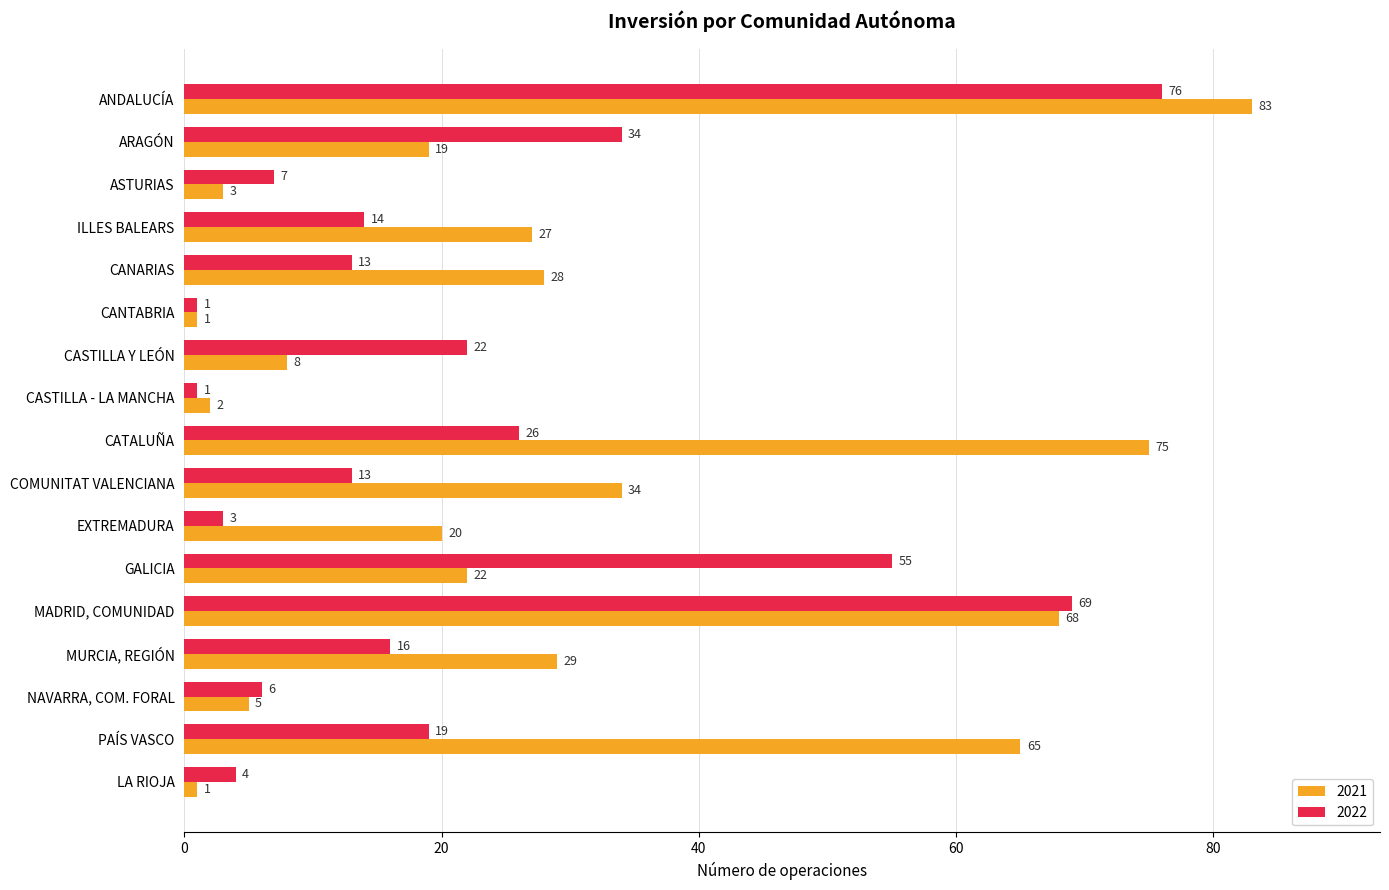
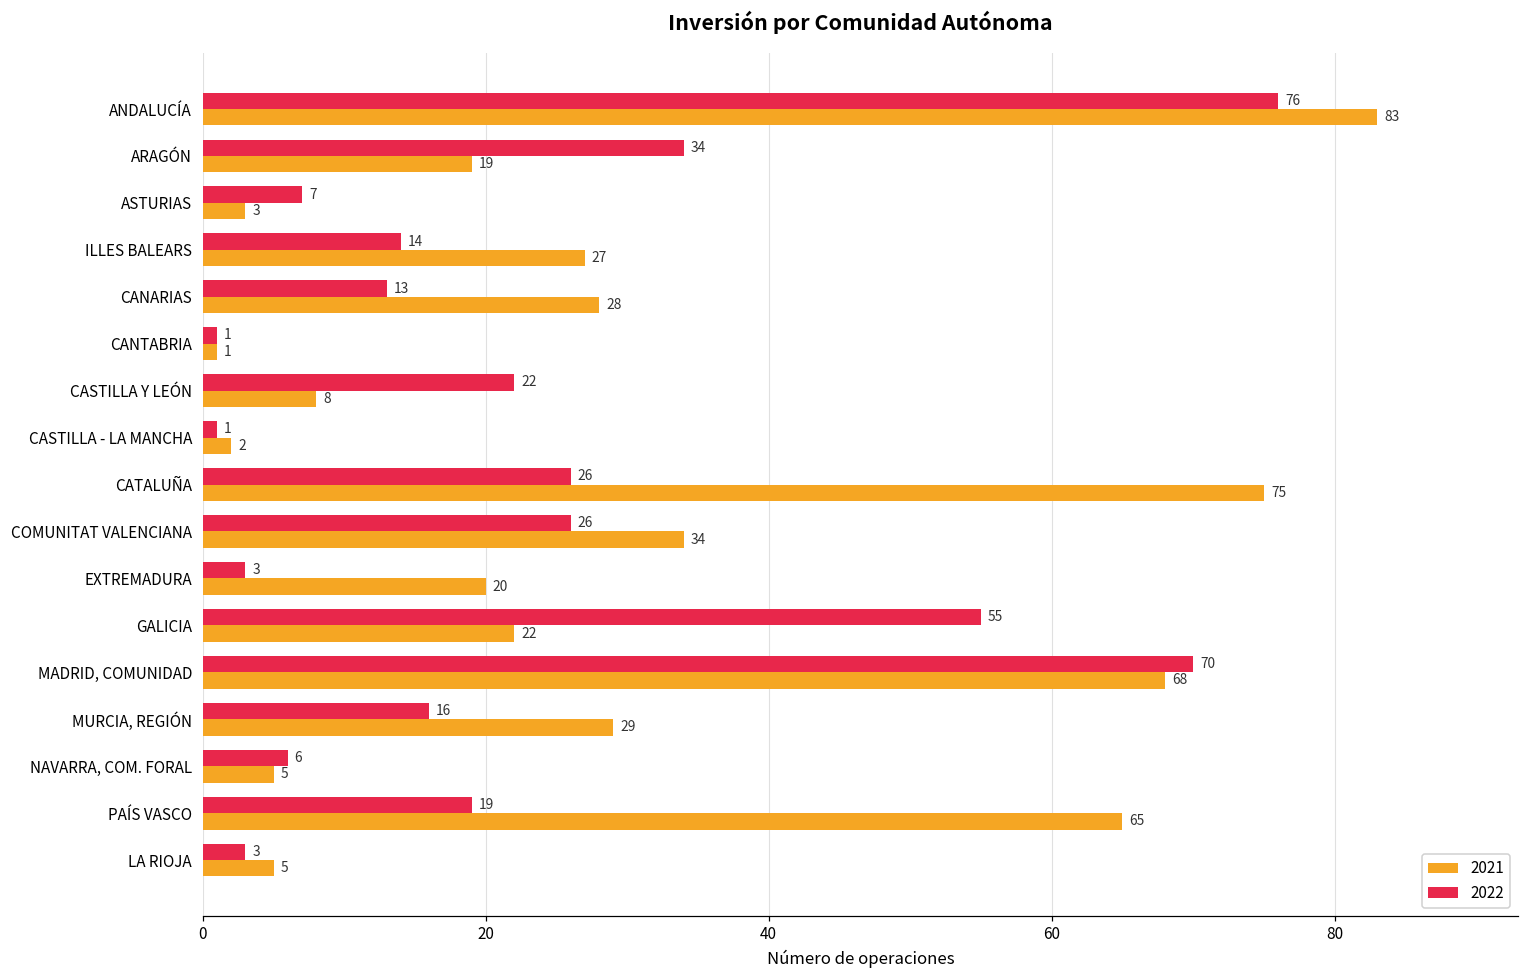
2022, COMUNITAT VALENCIANA: 13 -> 26
2022, MADRID, COMUNIDAD: 69 -> 70
2022, LA RIOJA: 4 -> 3
2021, LA RIOJA: 1 -> 5
